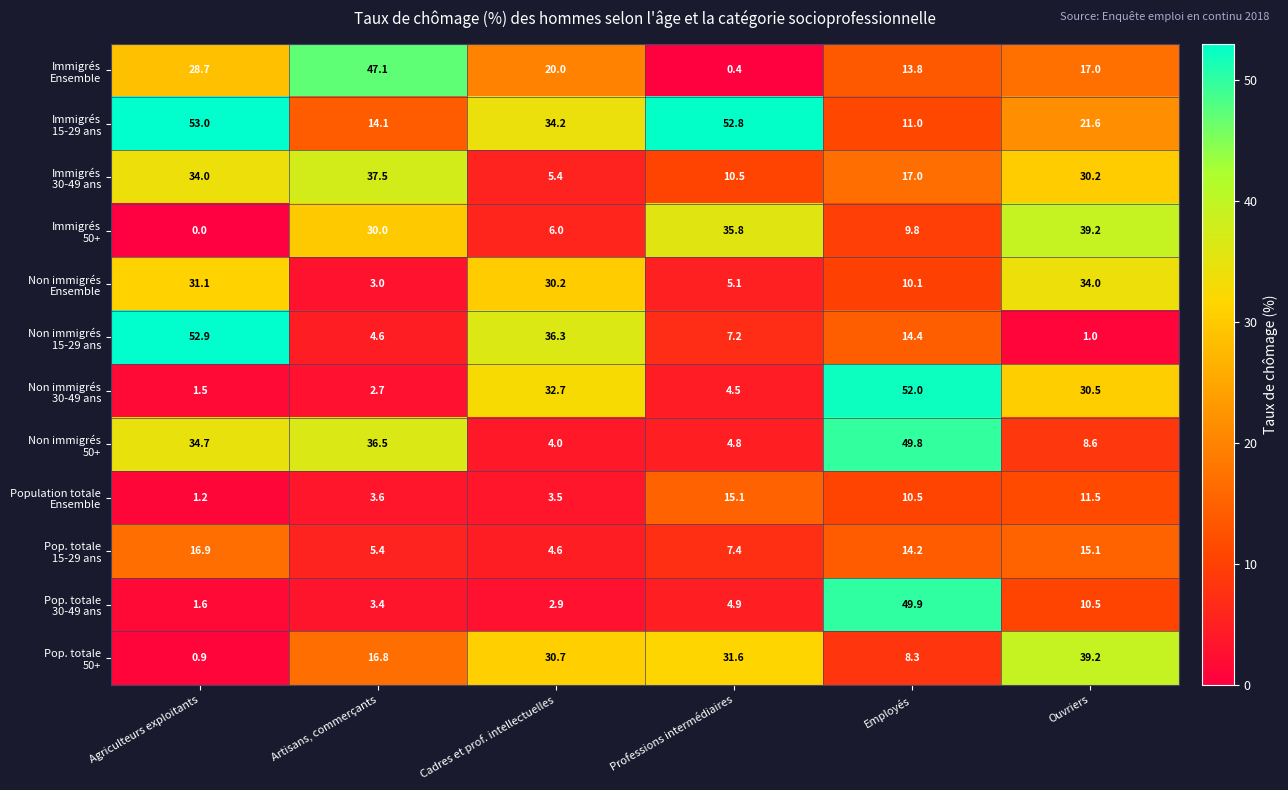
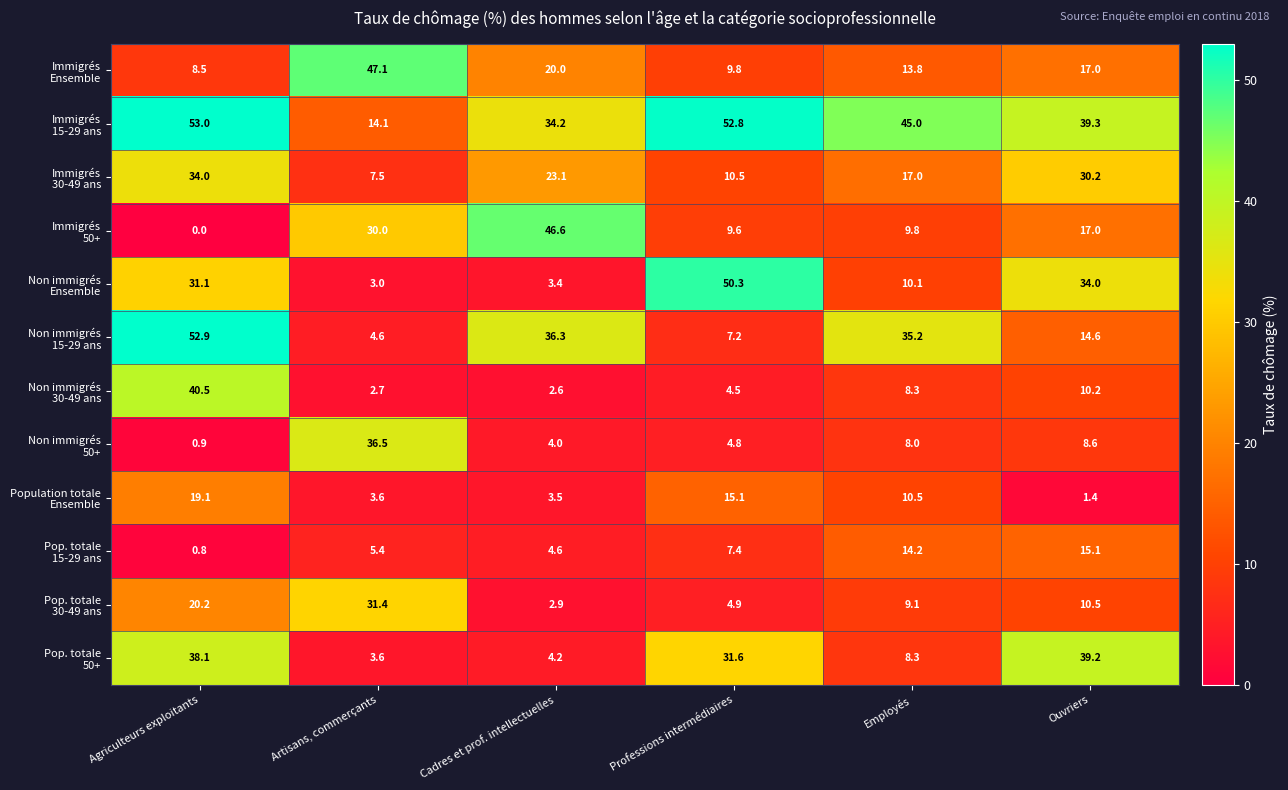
Immigrés Ensemble, Agriculteurs exploitants: 28.7 -> 8.5
Immigrés Ensemble, Professions intermédiaires: 0.4 -> 9.8
Immigrés 15-29 ans, Employés: 11.0 -> 45.0
Immigrés 15-29 ans, Ouvriers: 21.6 -> 39.3
Immigrés 30-49 ans, Artisans, commerçants: 37.5 -> 7.5
Immigrés 30-49 ans, Cadres et prof. intellectuelles: 5.4 -> 23.1
Immigrés 50+, Cadres et prof. intellectuelles: 6.0 -> 46.6
Immigrés 50+, Professions intermédiaires: 35.8 -> 9.6
Immigrés 50+, Ouvriers: 39.2 -> 17.0
Non immigrés Ensemble, Cadres et prof. intellectuelles: 30.2 -> 3.4
Non immigrés Ensemble, Professions intermédiaires: 5.1 -> 50.3
Non immigrés 15-29 ans, Employés: 14.4 -> 35.2
Non immigrés 15-29 ans, Ouvriers: 1.0 -> 14.6
Non immigrés 30-49 ans, Agriculteurs exploitants: 1.5 -> 40.5
Non immigrés 30-49 ans, Cadres et prof. intellectuelles: 32.7 -> 2.6
Non immigrés 30-49 ans, Employés: 52.0 -> 8.3
Non immigrés 30-49 ans, Ouvriers: 30.5 -> 10.2
Non immigrés 50+, Agriculteurs exploitants: 34.7 -> 0.9
Non immigrés 50+, Employés: 49.8 -> 8.0
Population totale Ensemble, Agriculteurs exploitants: 1.2 -> 19.1
Population totale Ensemble, Ouvriers: 11.5 -> 1.4
Pop. totale 15-29 ans, Agriculteurs exploitants: 16.9 -> 0.8
Pop. totale 30-49 ans, Agriculteurs exploitants: 1.6 -> 20.2
Pop. totale 30-49 ans, Artisans, commerçants: 3.4 -> 31.4
Pop. totale 30-49 ans, Employés: 49.9 -> 9.1
Pop. totale 50+, Agriculteurs exploitants: 0.9 -> 38.1
Pop. totale 50+, Artisans, commerçants: 16.8 -> 3.6
Pop. totale 50+, Cadres et prof. intellectuelles: 30.7 -> 4.2
